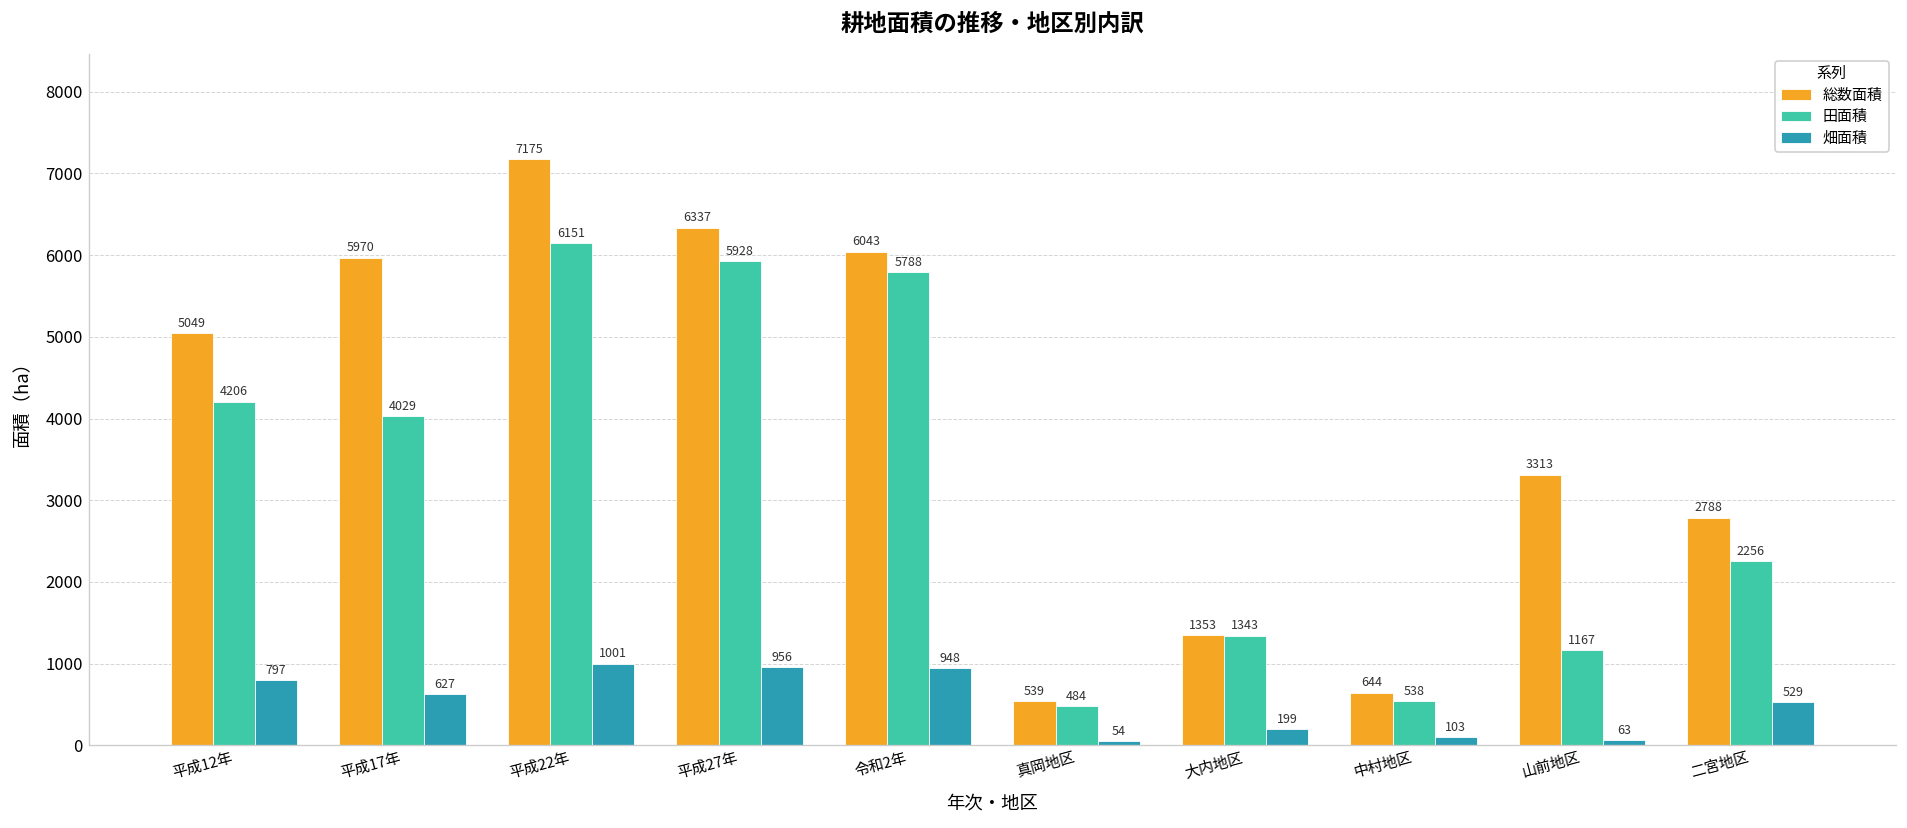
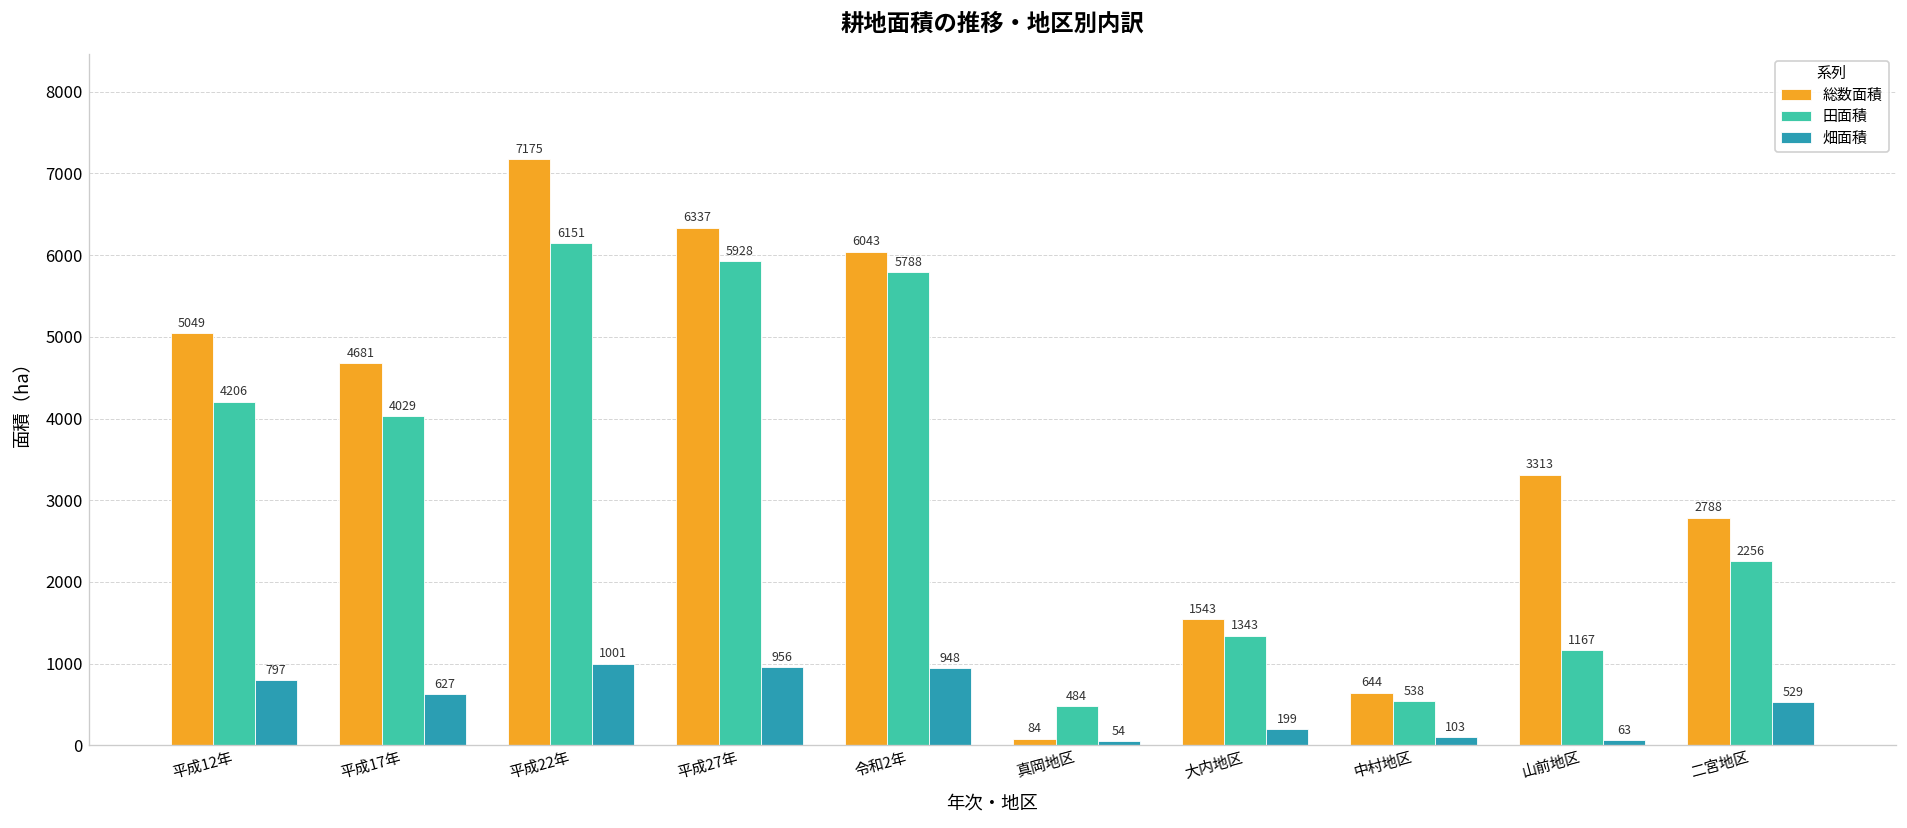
総数面積, 平成17年: 5970 -> 4681
総数面積, 真岡地区: 539 -> 84
総数面積, 大内地区: 1353 -> 1543
